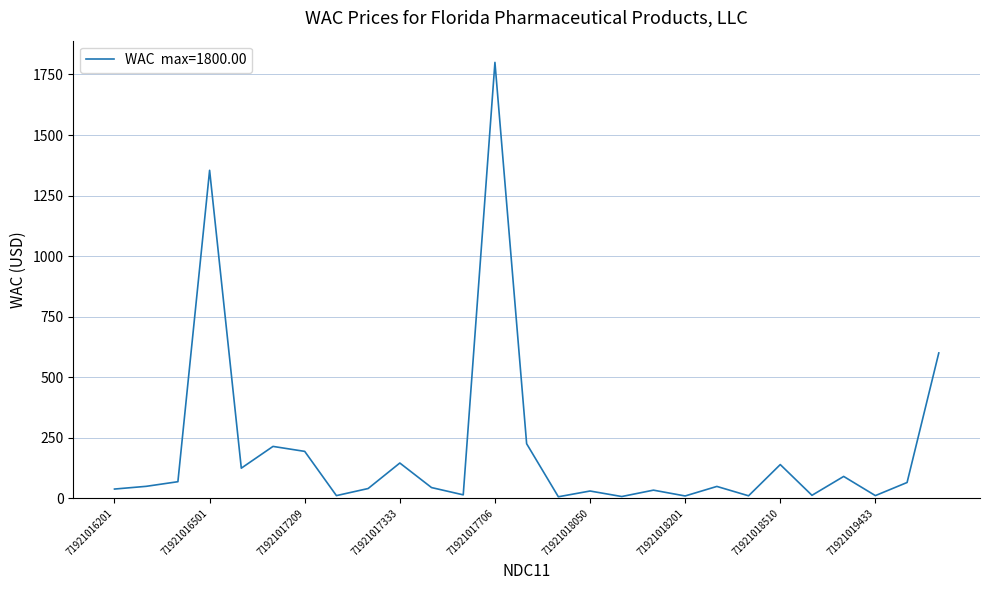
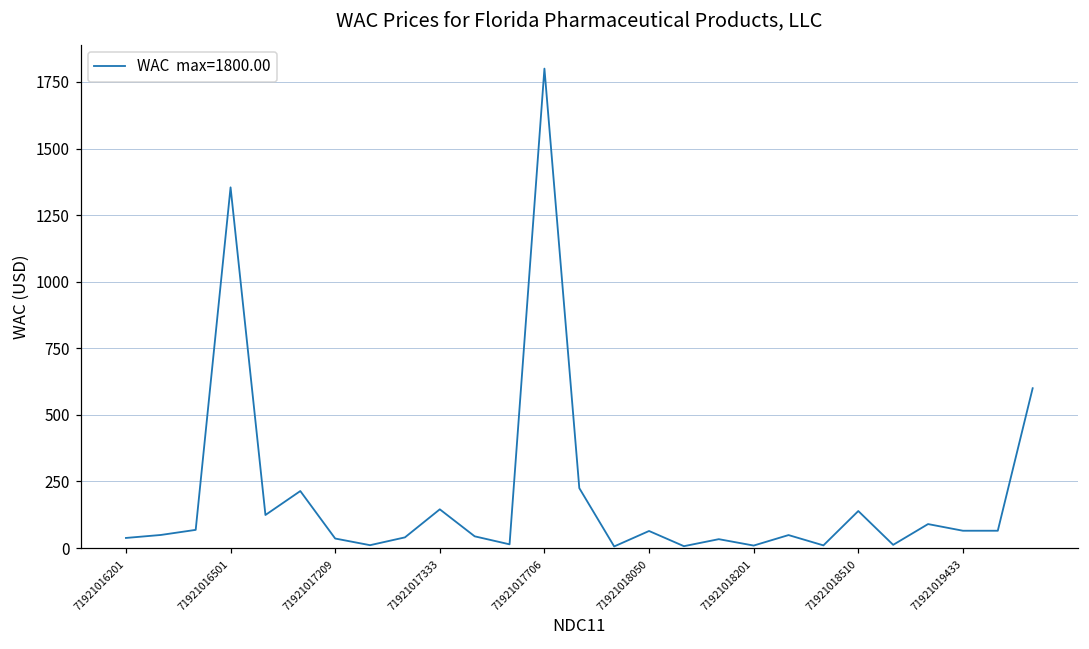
71921017209: 190 -> 40
71921018050: 30 -> 60
71921019433: 10 -> 70
